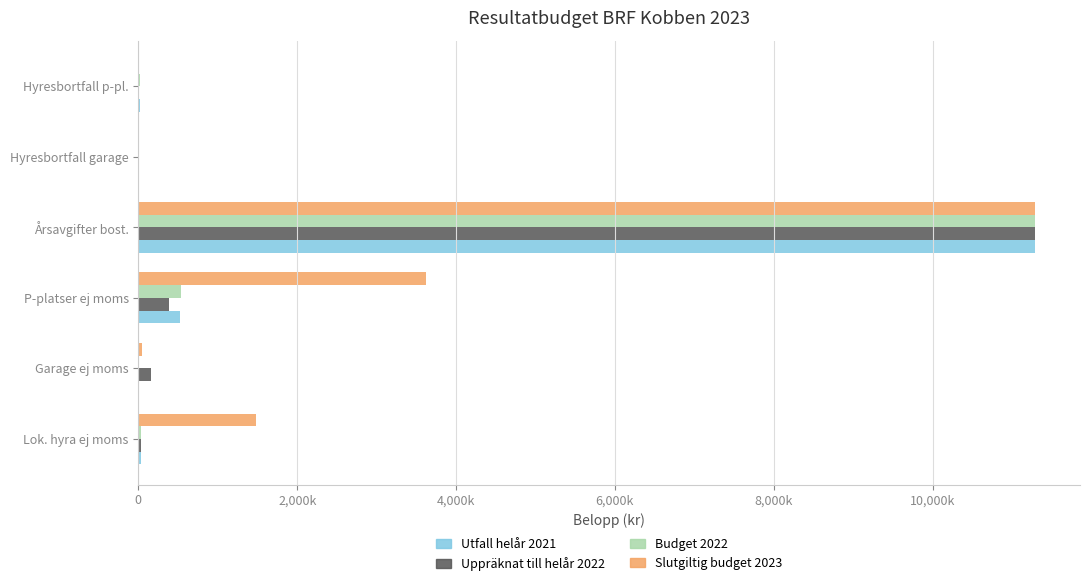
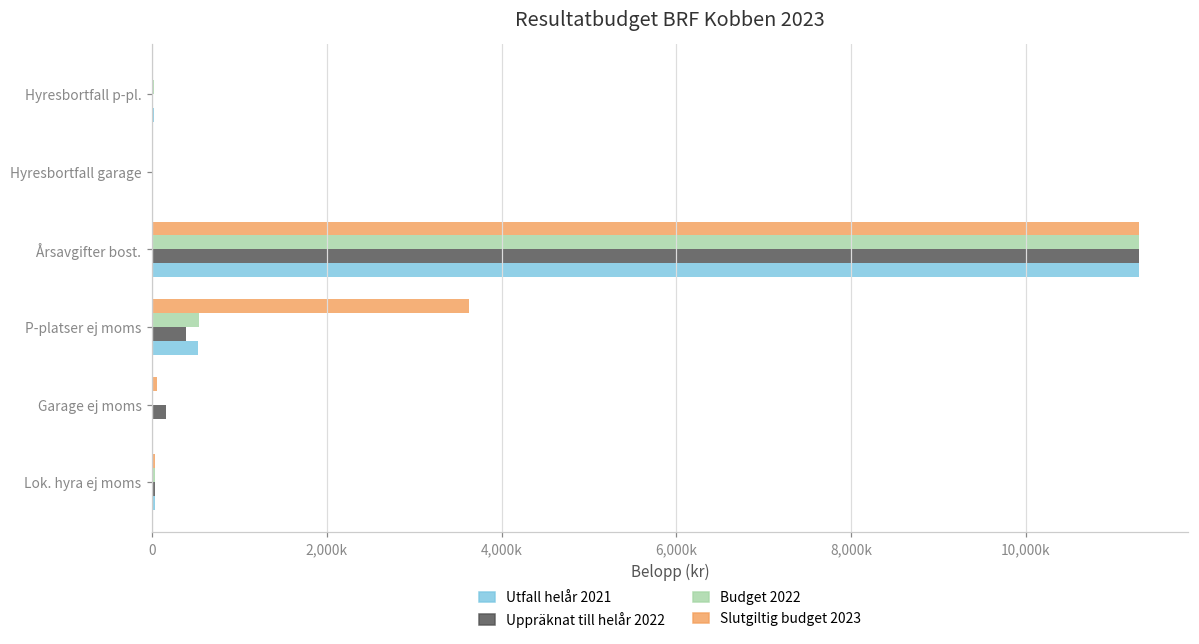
Slutgiltig budget 2023, Lok. hyra ej moms: 1,500,000 -> 0
